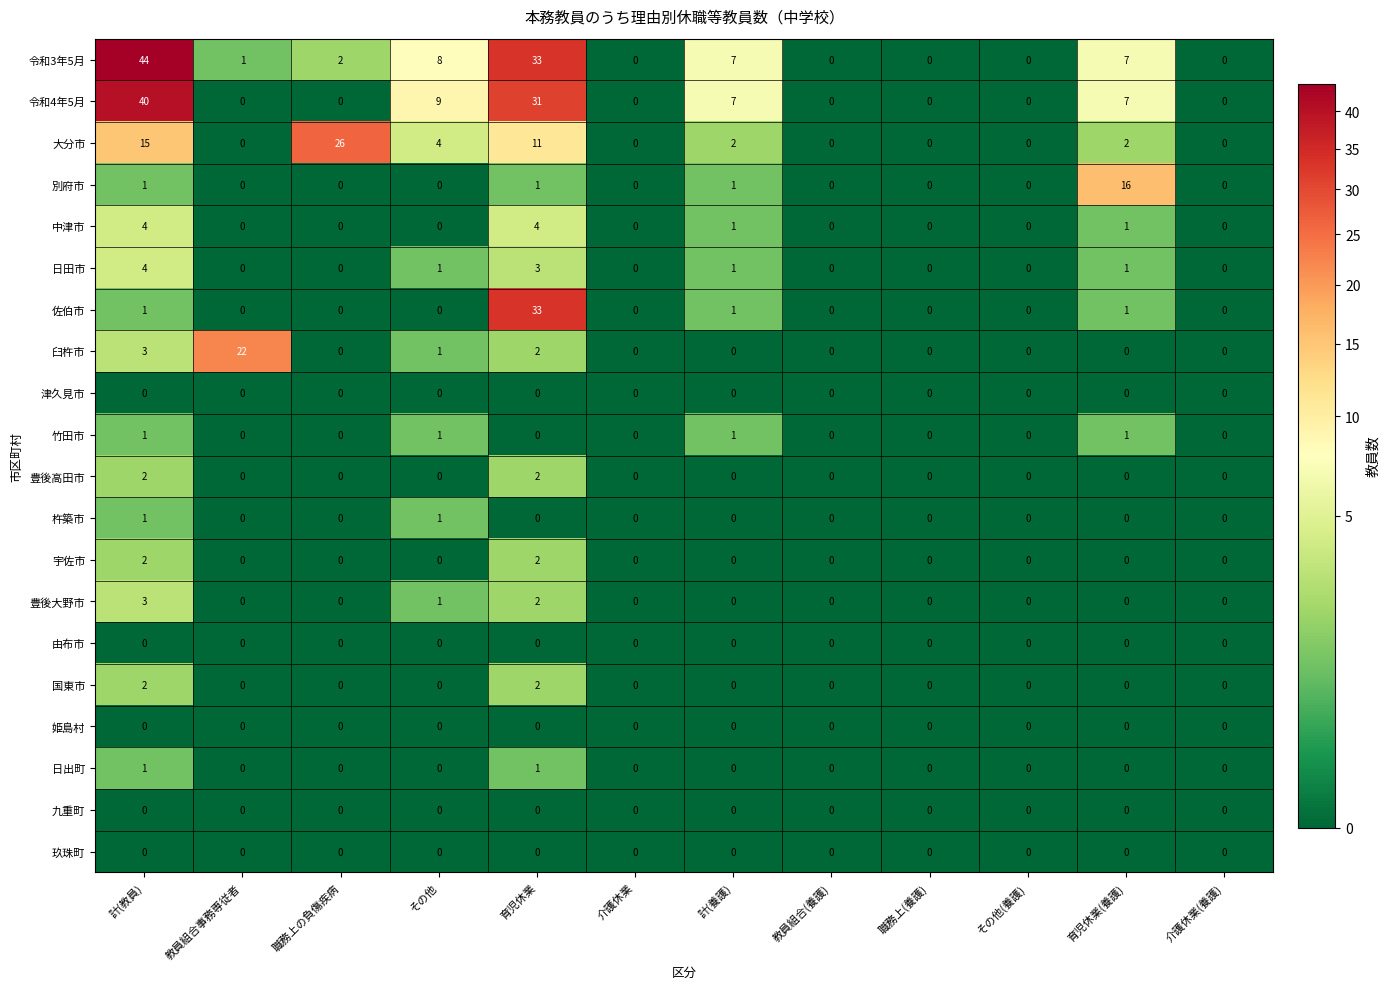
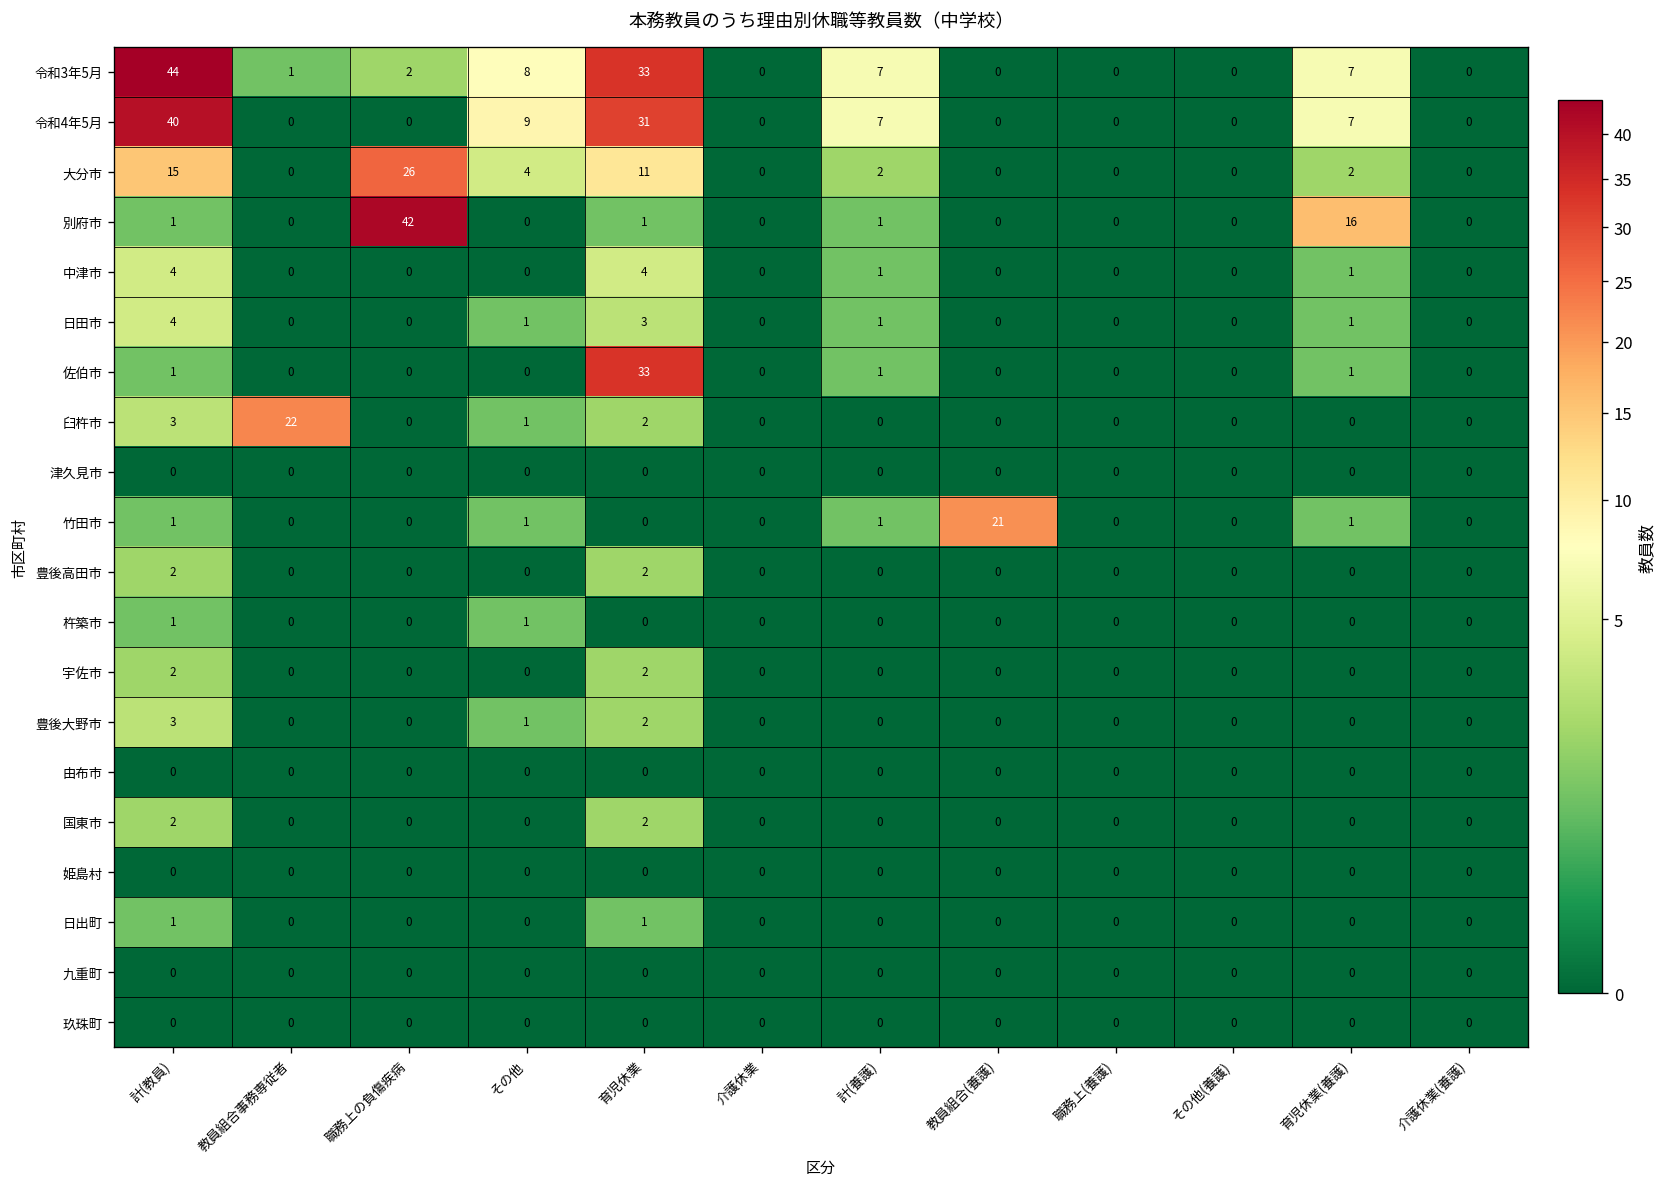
別府市, 職務上の負傷疾病: 0 -> 42
竹田市, 教員組合(養護): 0 -> 21
